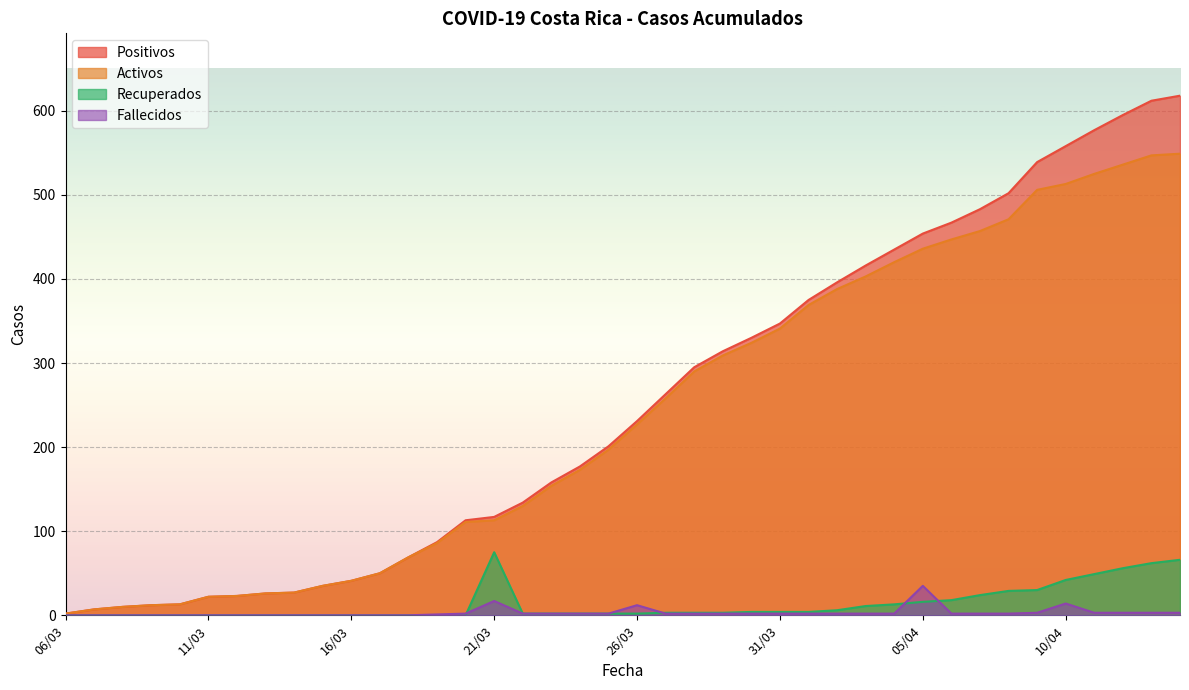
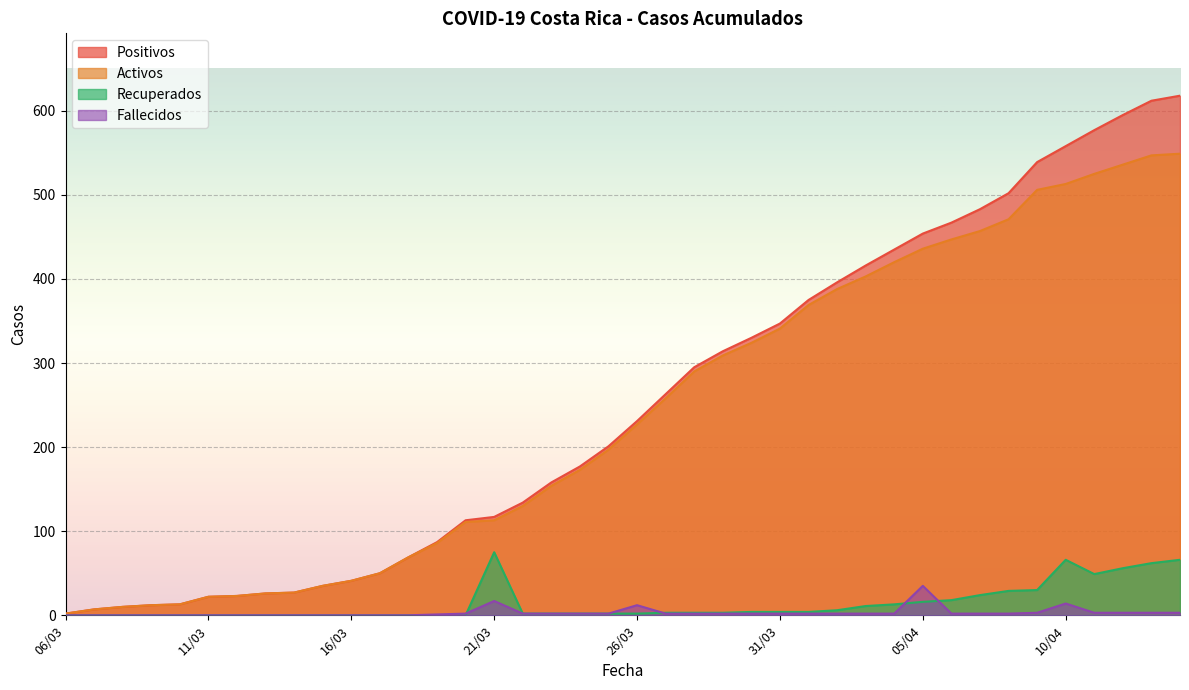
Recuperados, 10/04: 40 -> 70
